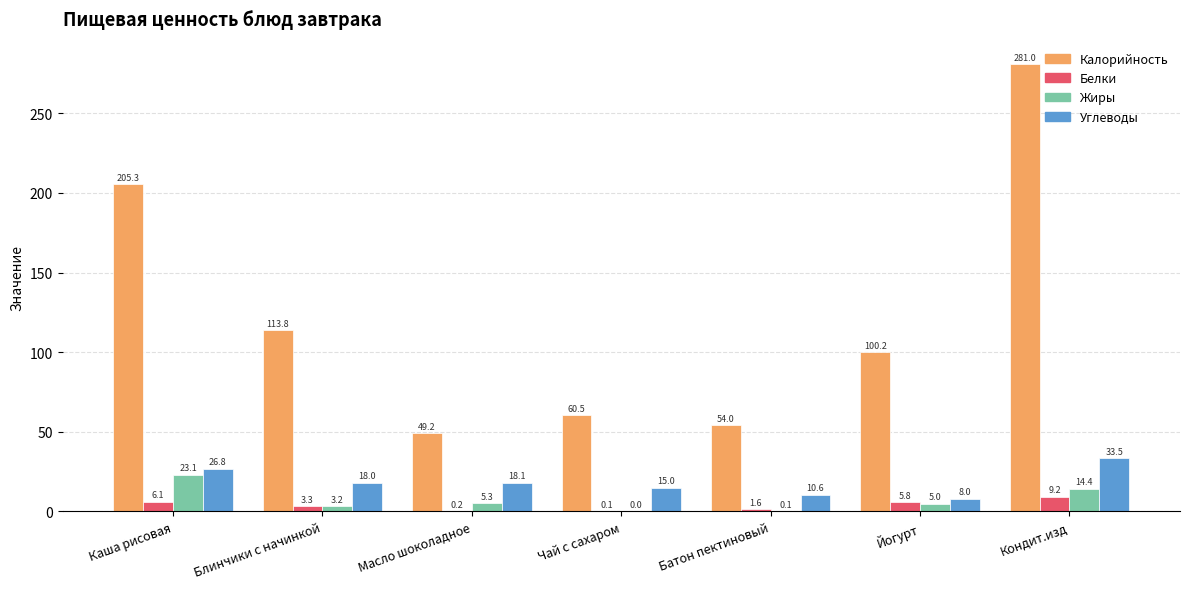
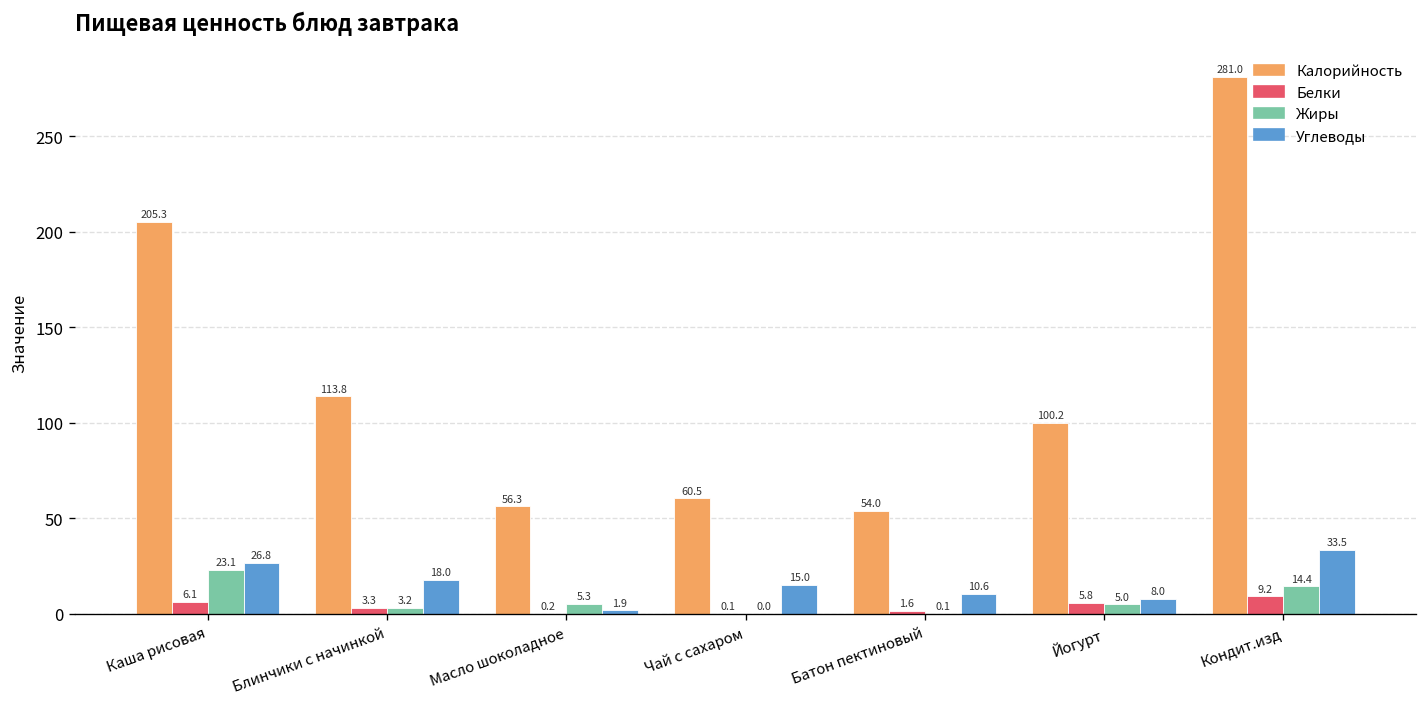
Калорийность, Масло шоколадное: 49.2 -> 56.3
Углеводы, Масло шоколадное: 18.1 -> 1.9
